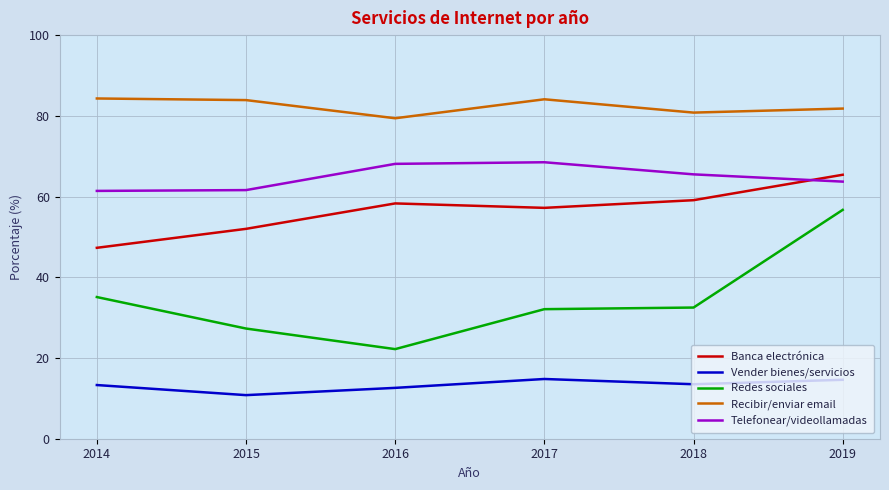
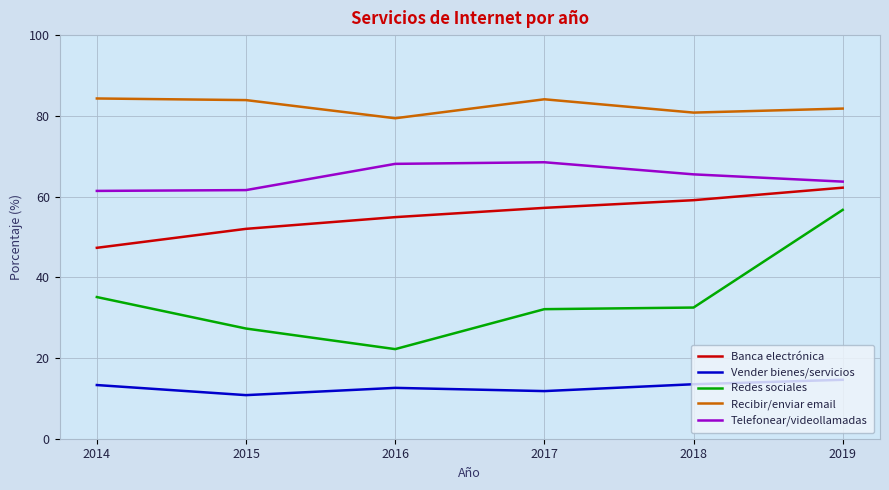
Banca electrónica, 2016: 58 -> 55
Vender bienes/servicios, 2017: 15 -> 12
Banca electrónica, 2019: 65 -> 62
